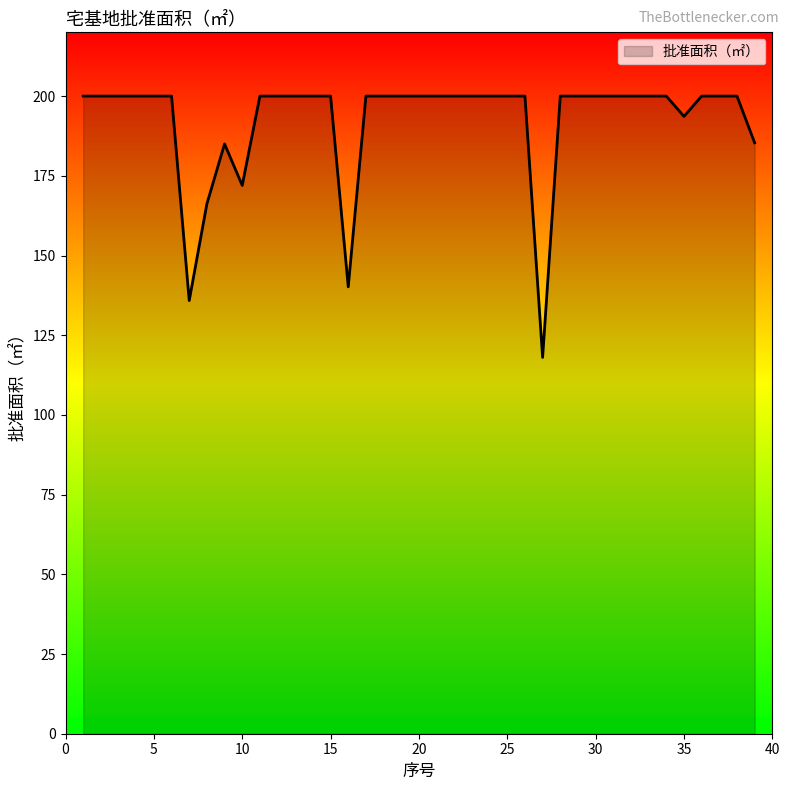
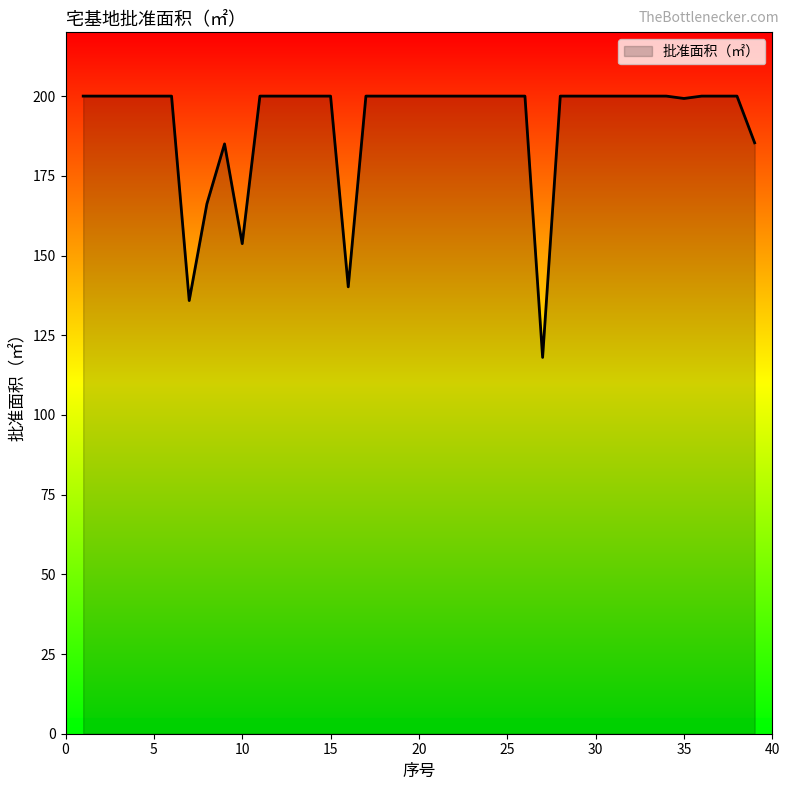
10: 172 -> 154
35: 194 -> 199
